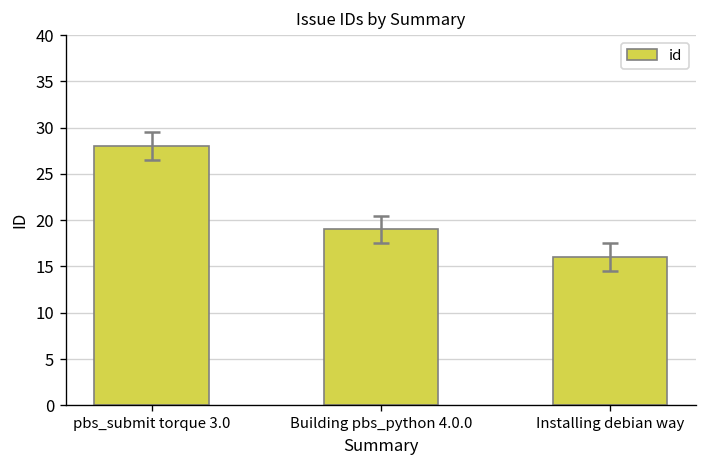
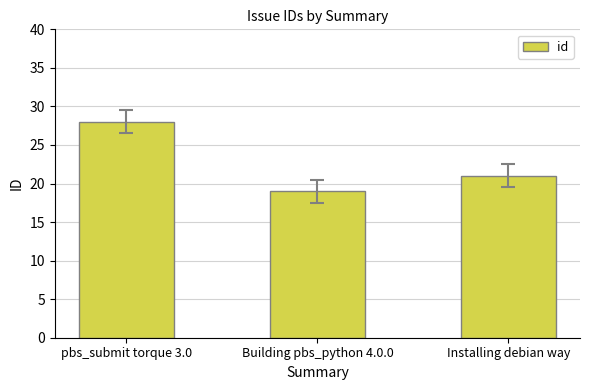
id, Installing debian way: 16 -> 21
